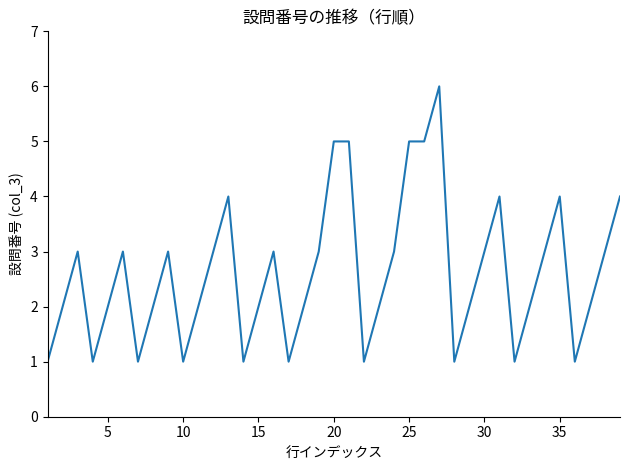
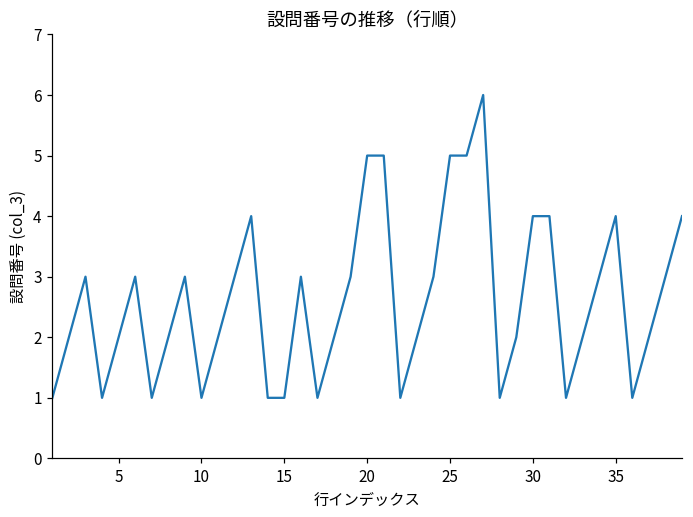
15: 2 -> 1
30: 3 -> 4
